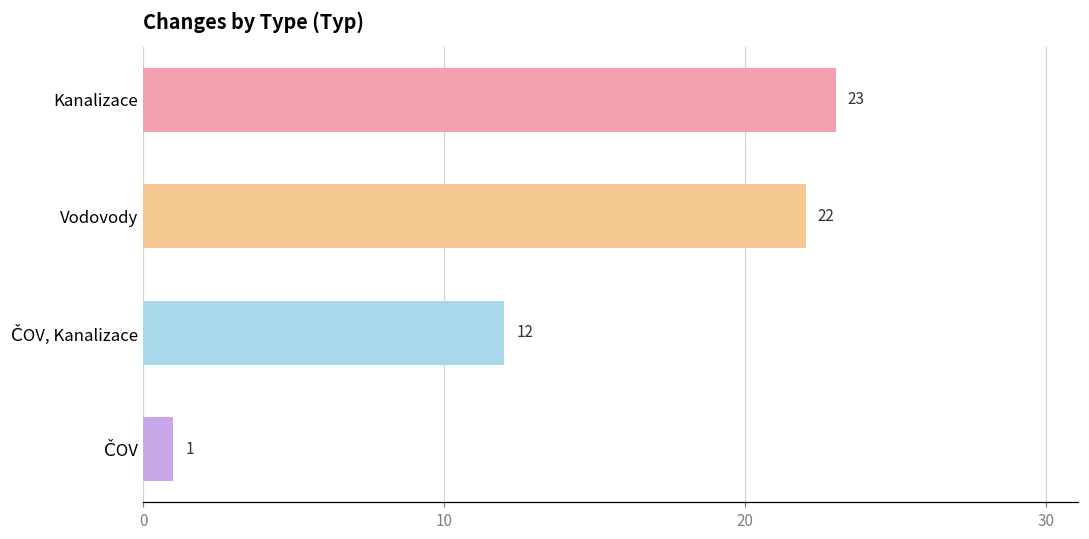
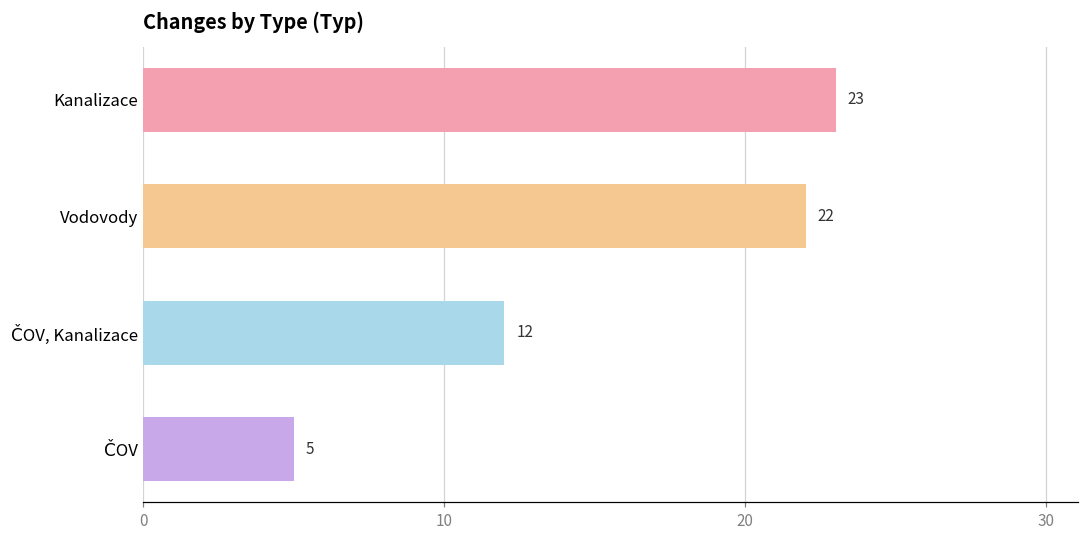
ČOV: 1 -> 5
